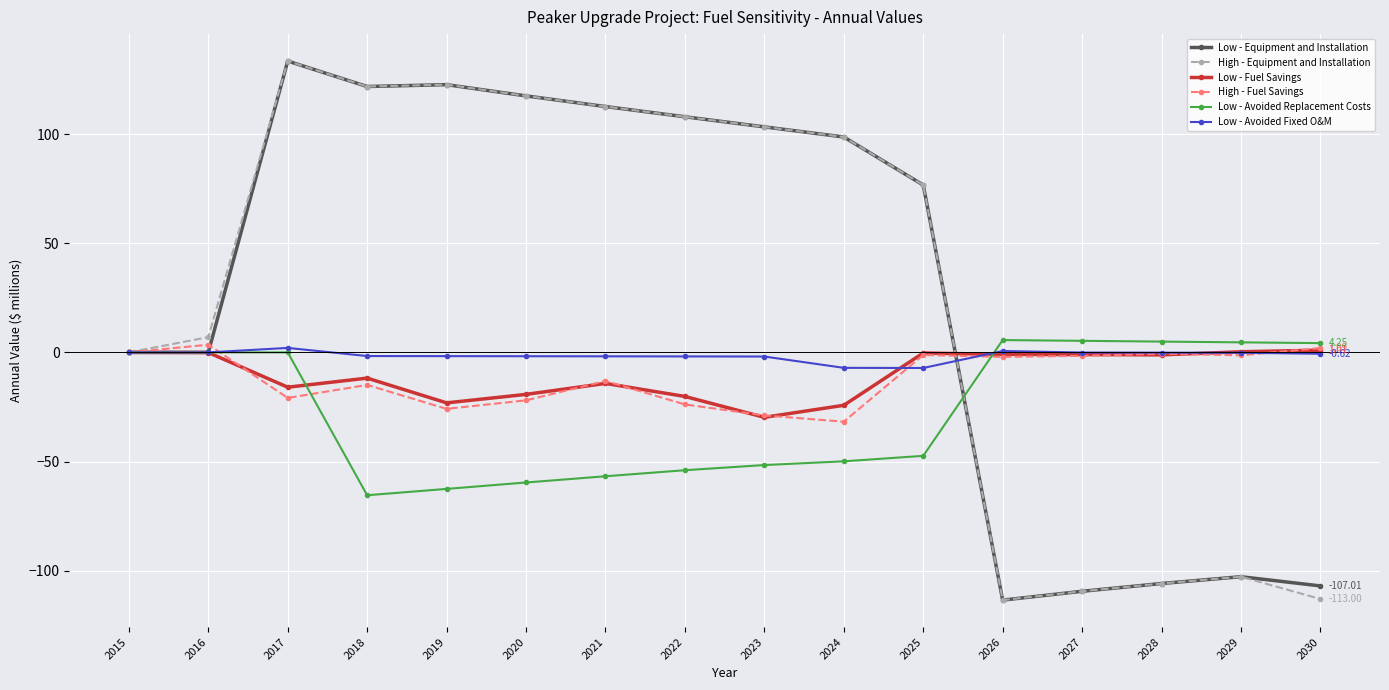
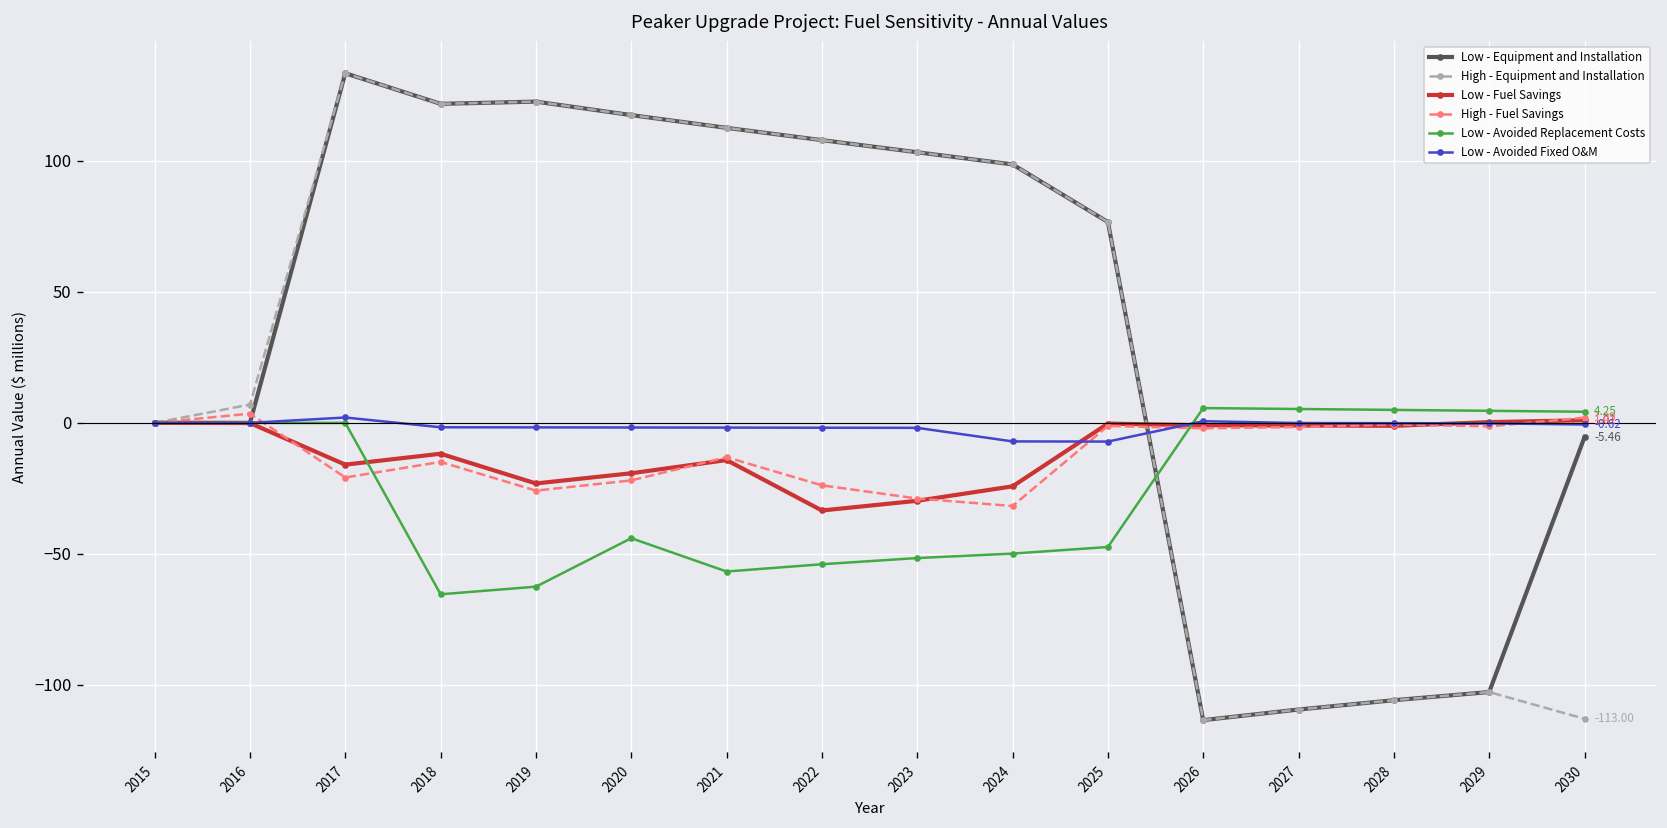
Low - Avoided Replacement Costs, 2020: -60 -> -44
Low - Fuel Savings, 2022: -20 -> -33
Low - Equipment and Installation, 2030: -107.01 -> -5.46
